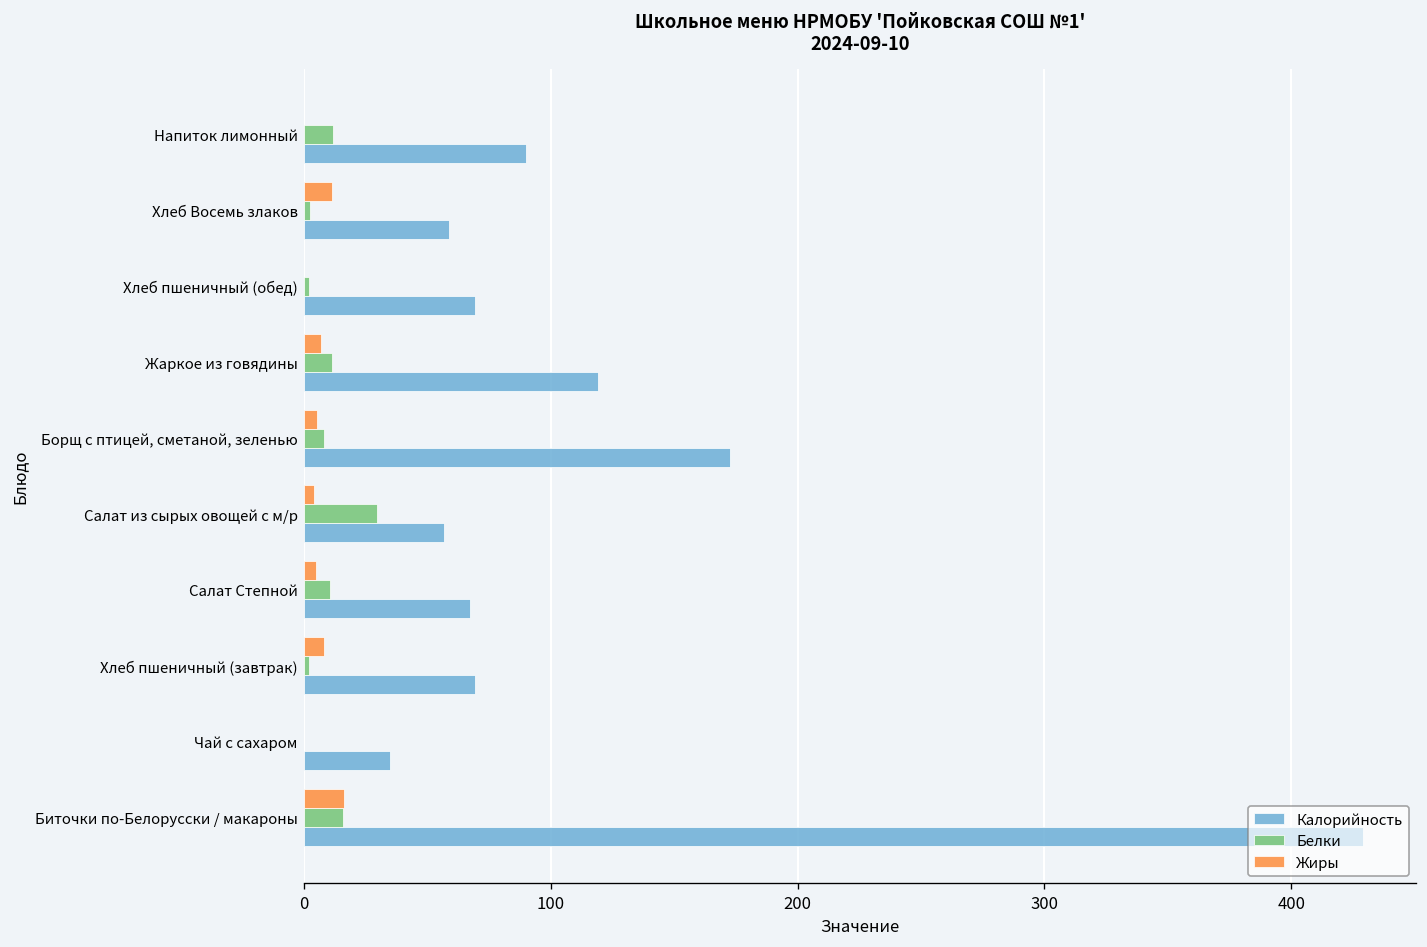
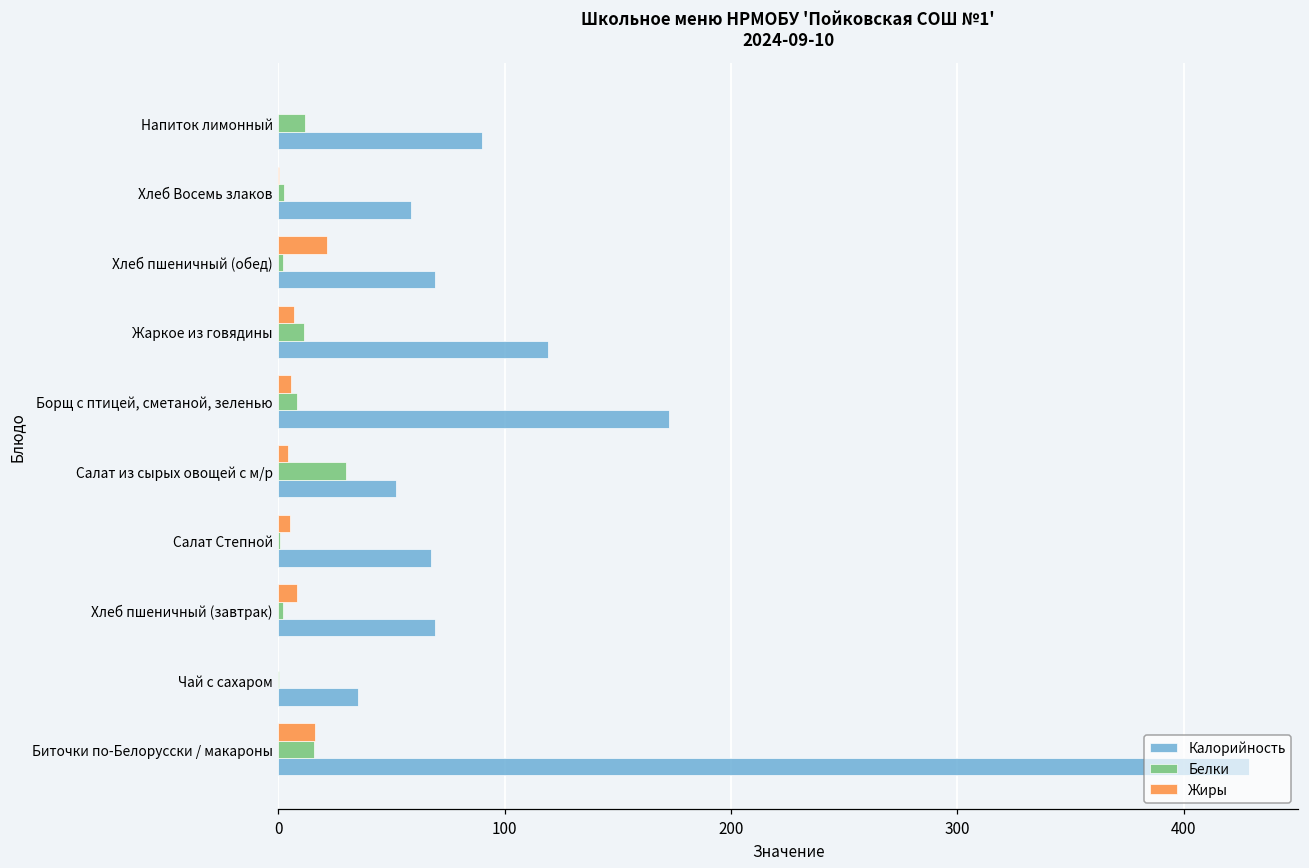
Жиры, Хлеб Восемь злаков: 11 -> 0
Жиры, Хлеб пшеничный (обед): 0 -> 21
Калорийность, Салат из сырых овощей с м/р: 57 -> 52
Белки, Салат Степной: 10 -> 1
